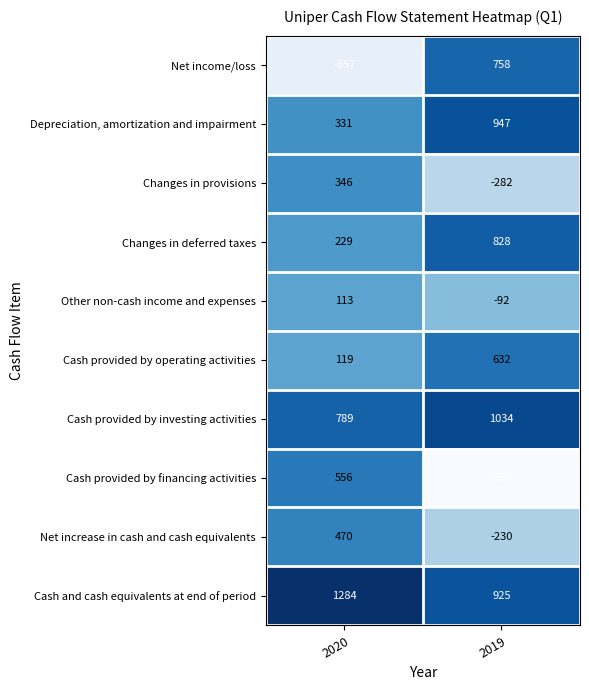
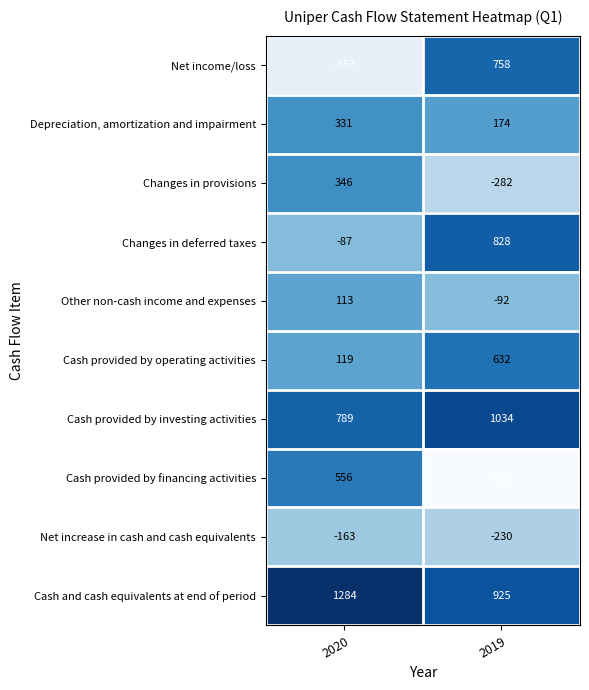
Depreciation, amortization and impairment, 2019: 947 -> 174
Changes in deferred taxes, 2020: 229 -> -87
Net increase in cash and cash equivalents, 2020: 470 -> -163
